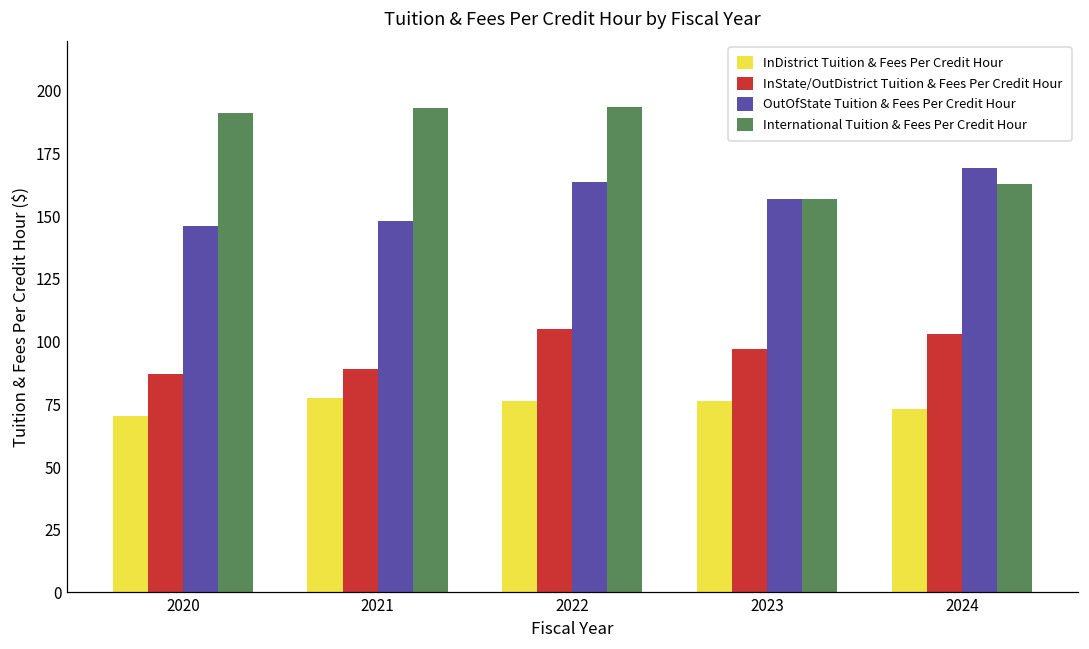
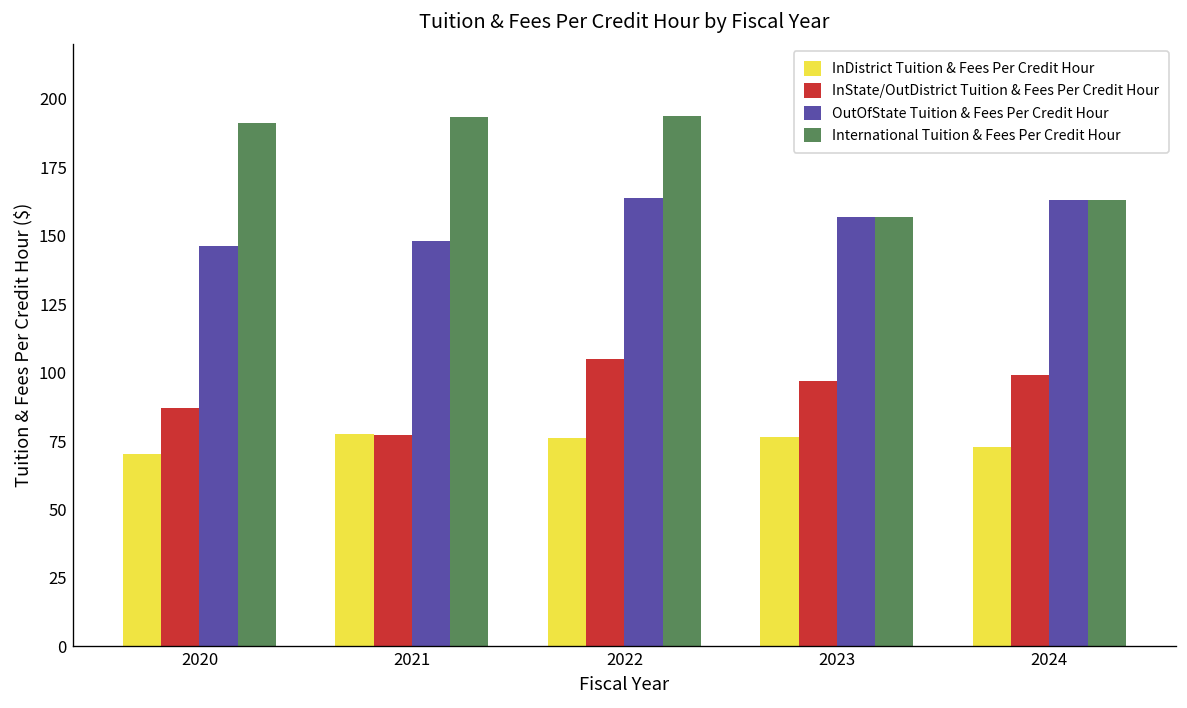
InState/OutDistrict Tuition & Fees Per Credit Hour, 2021: 89 -> 77
InState/OutDistrict Tuition & Fees Per Credit Hour, 2024: 103 -> 99
OutOfState Tuition & Fees Per Credit Hour, 2024: 169 -> 163
